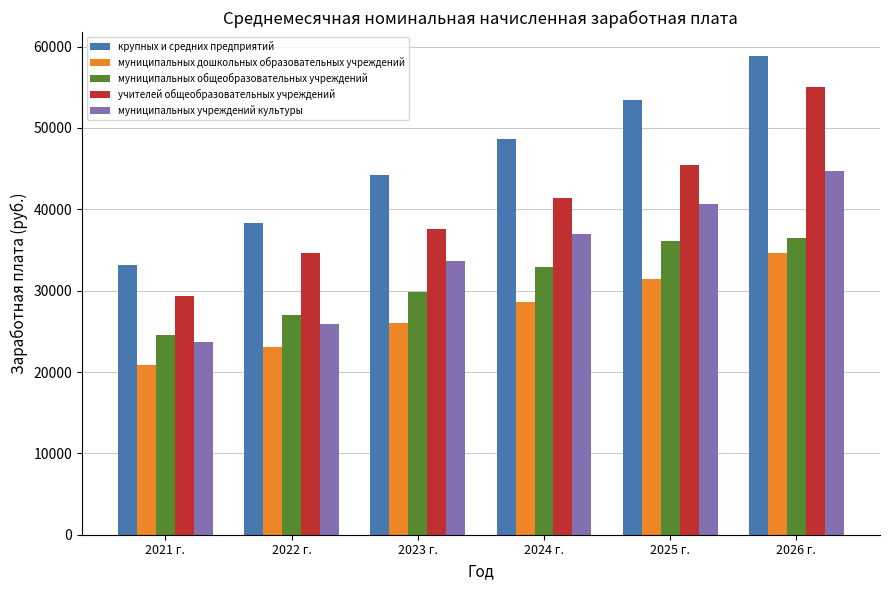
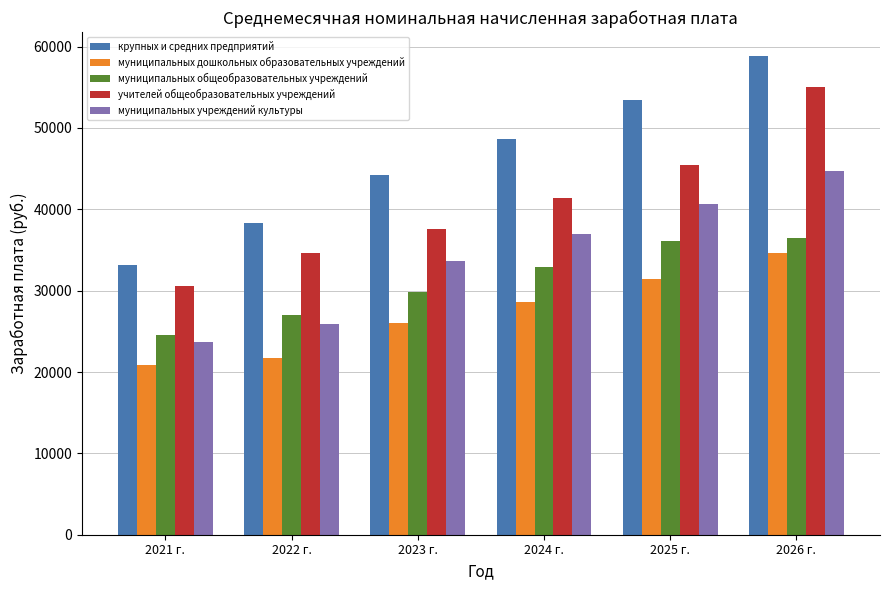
учителей общеобразовательных учреждений, 2021 г.: 29000 -> 31000
муниципальных дошкольных образовательных учреждений, 2022 г.: 23000 -> 22000
